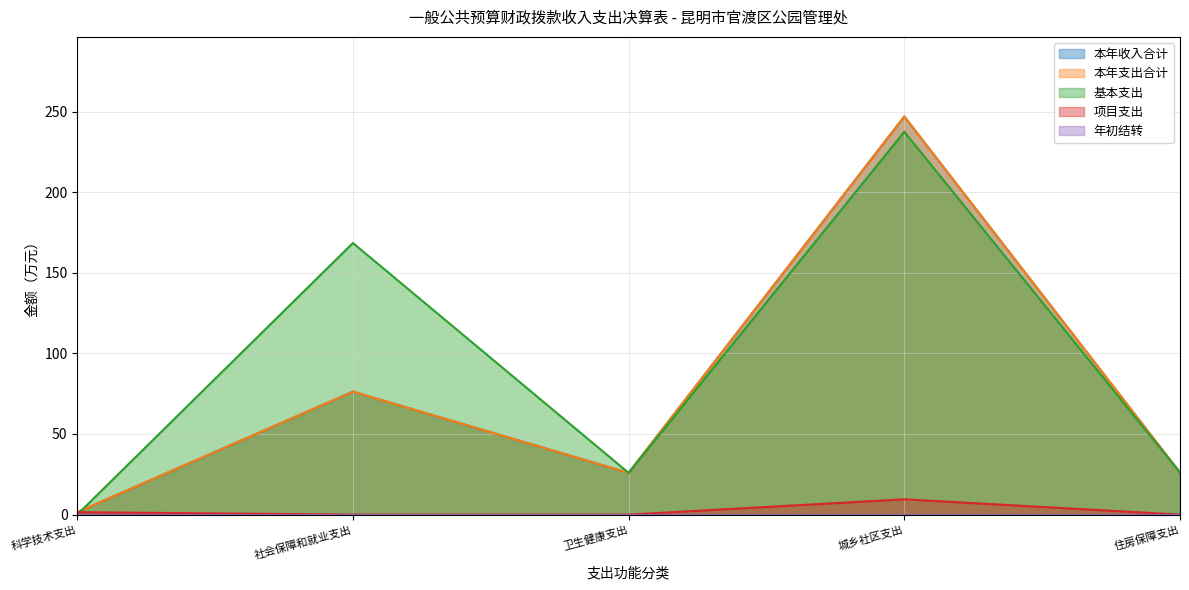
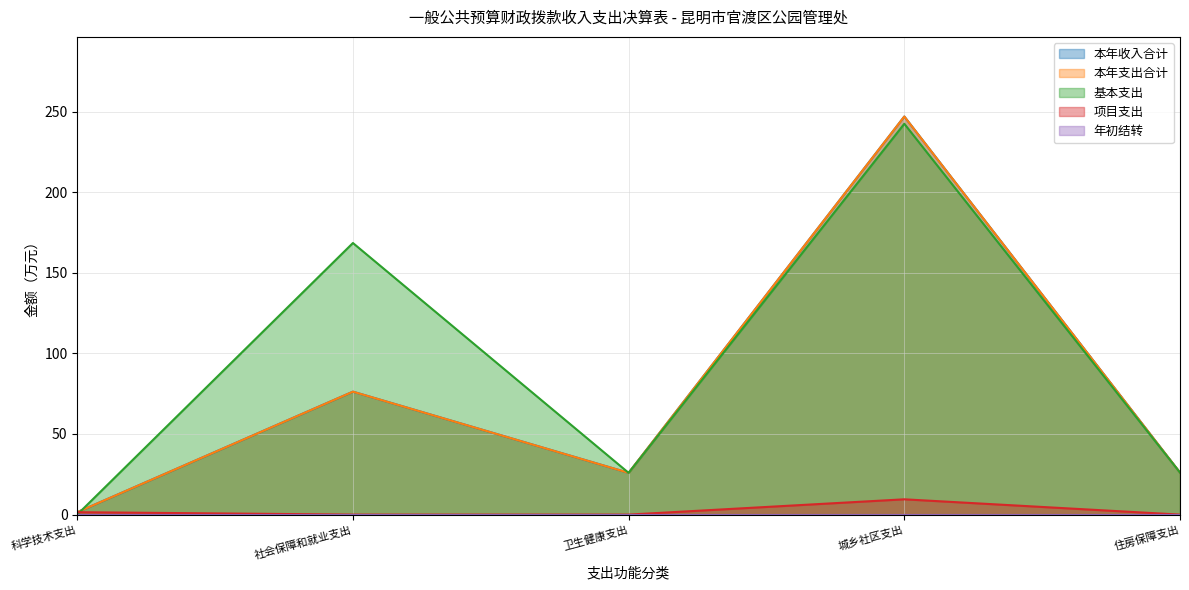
基本支出, 城乡社区支出: 237 -> 242
